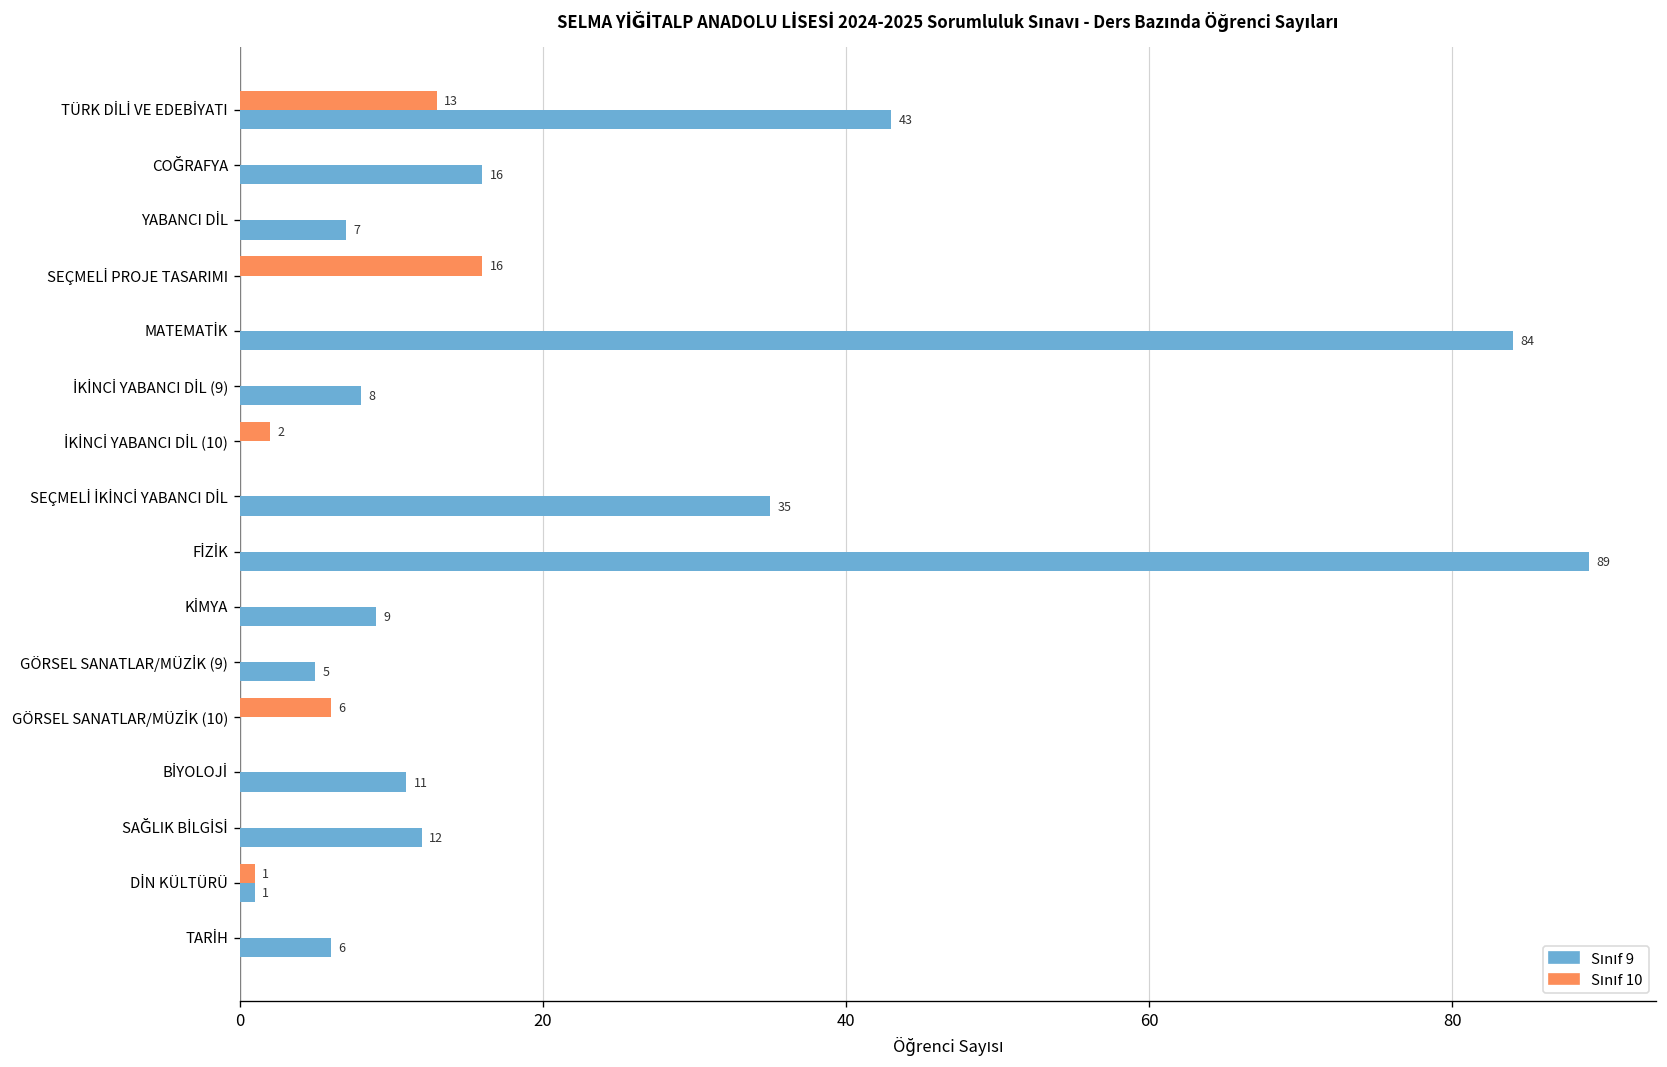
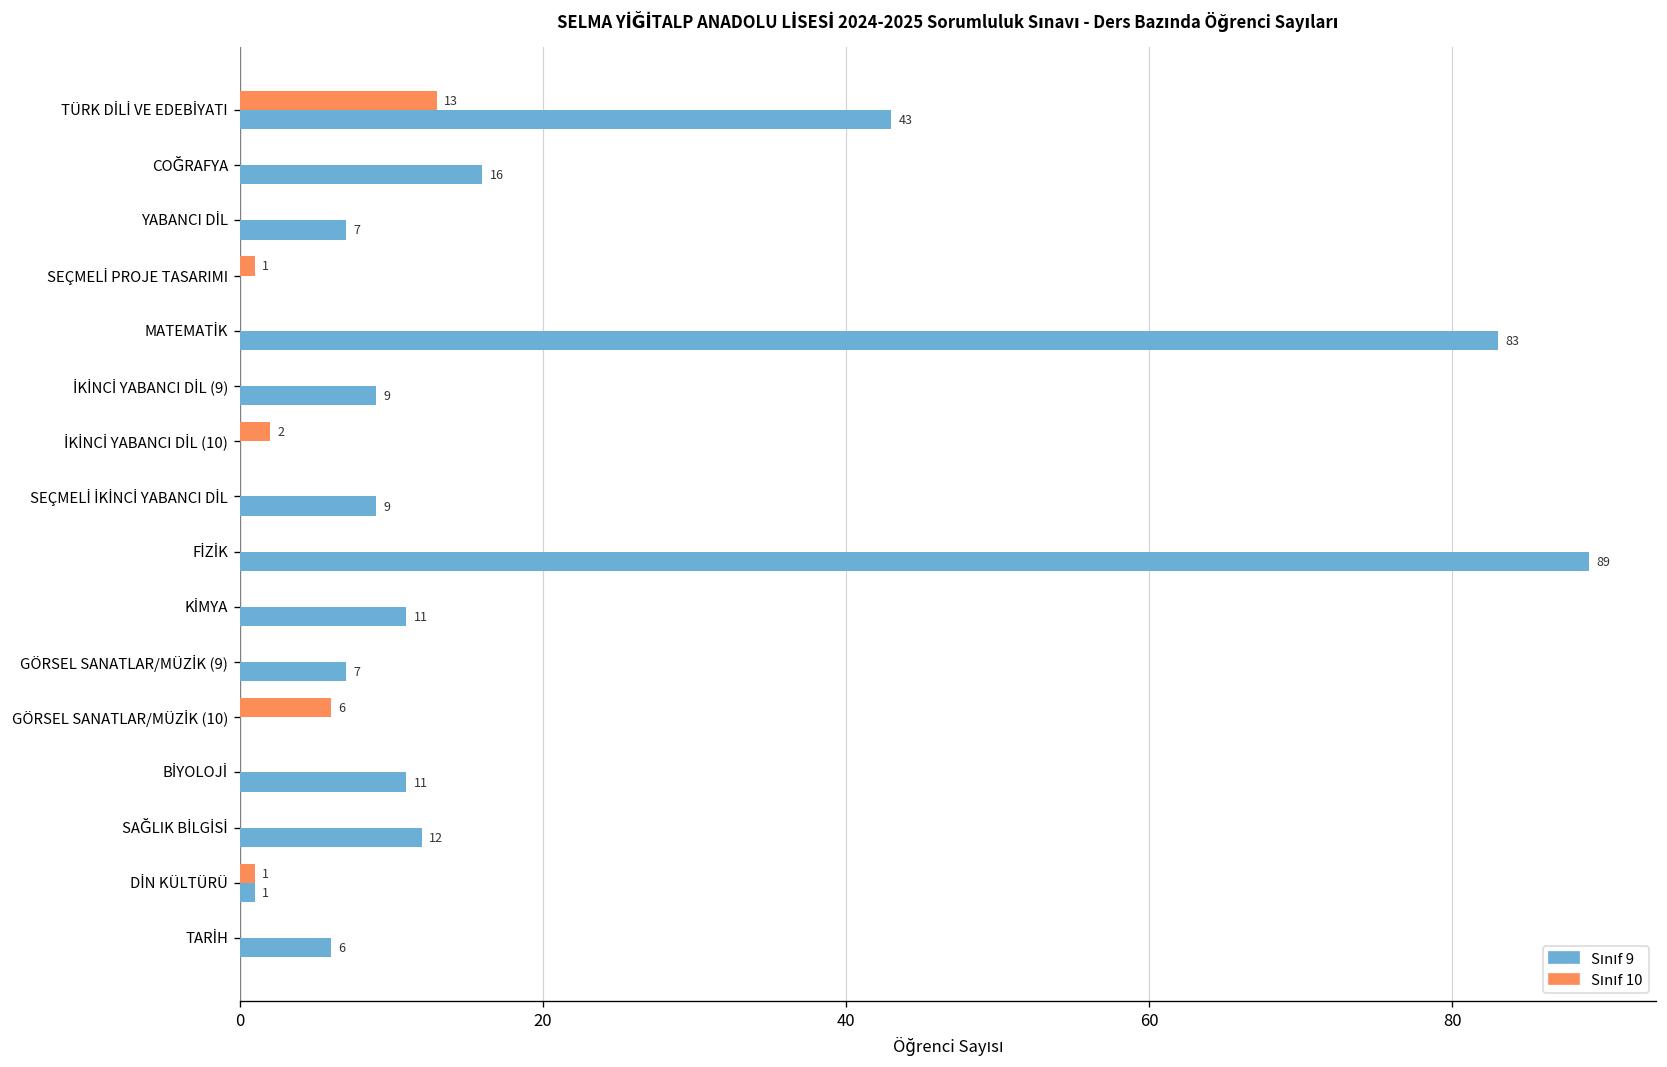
Sınıf 10, SEÇMELİ PROJE TASARIMI: 16 -> 1
Sınıf 9, MATEMATİK: 84 -> 83
Sınıf 9, İKİNCİ YABANCI DİL (9): 8 -> 9
Sınıf 9, SEÇMELİ İKİNCİ YABANCI DİL: 35 -> 9
Sınıf 9, KİMYA: 9 -> 11
Sınıf 9, GÖRSEL SANATLAR/MÜZİK (9): 5 -> 7
